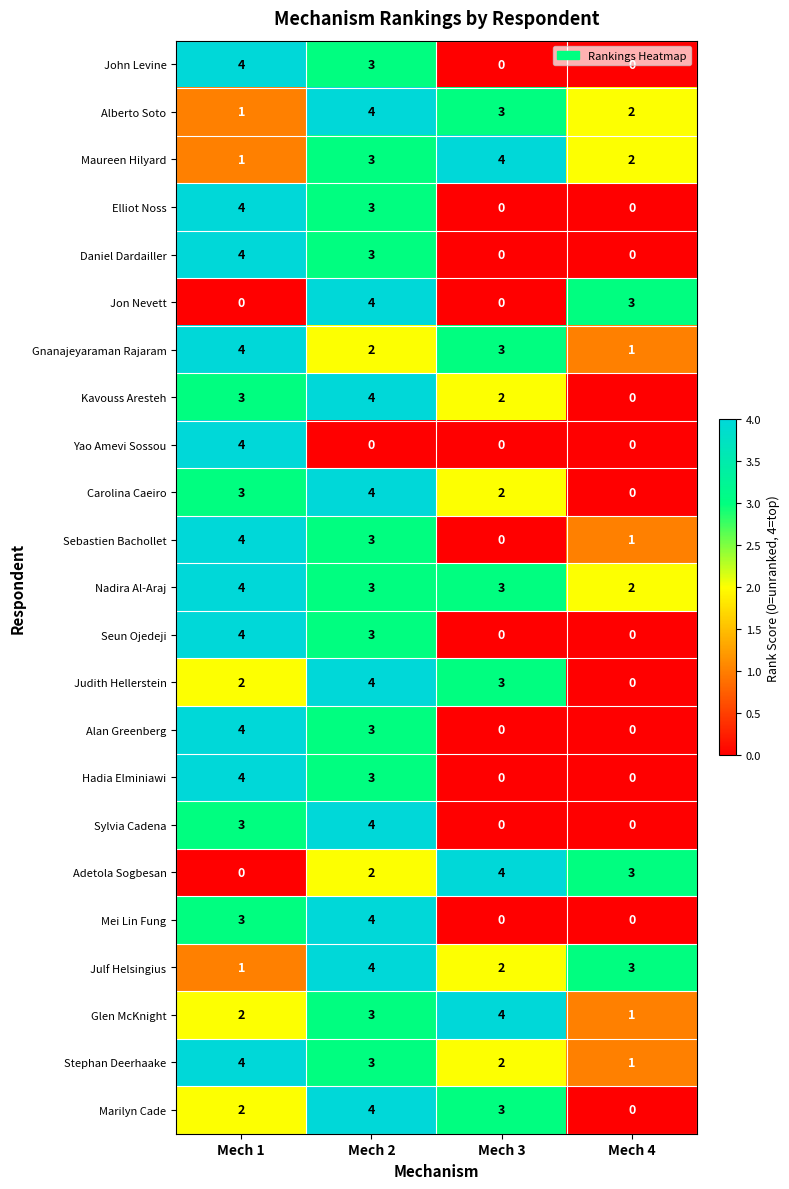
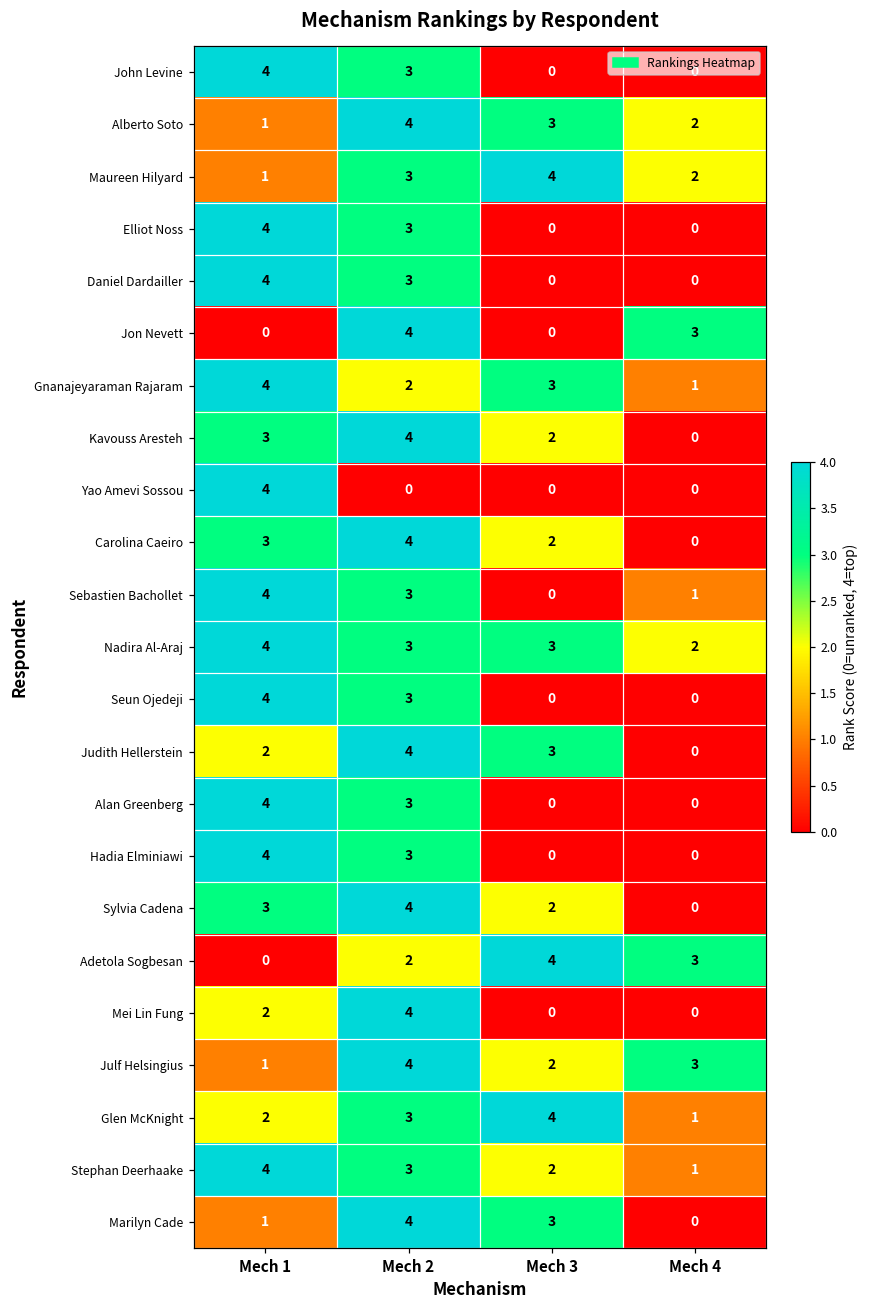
Sylvia Cadena, Mech 3: 0 -> 2
Mei Lin Fung, Mech 1: 3 -> 2
Marilyn Cade, Mech 1: 2 -> 1
